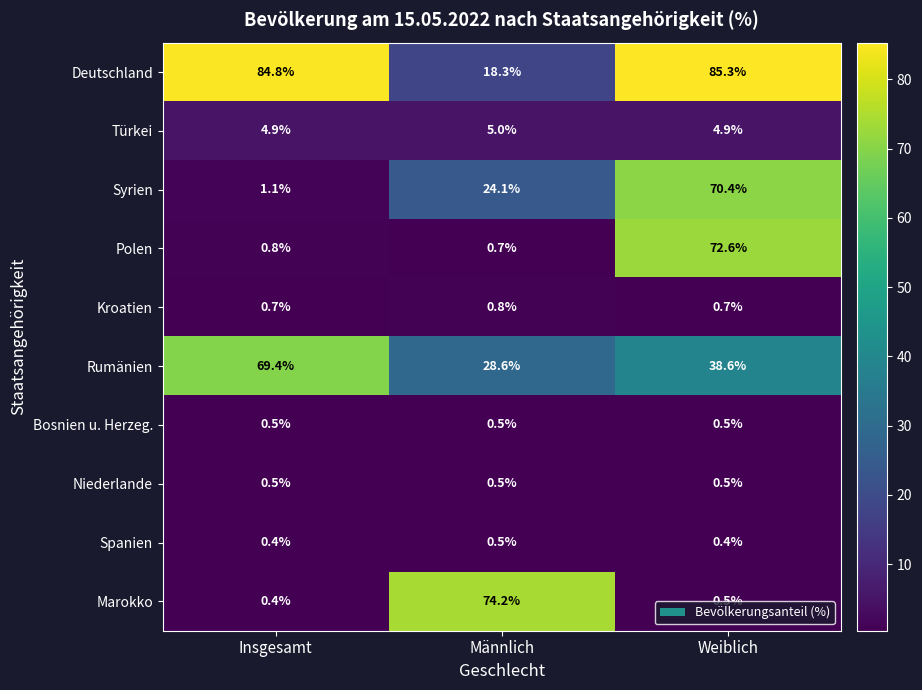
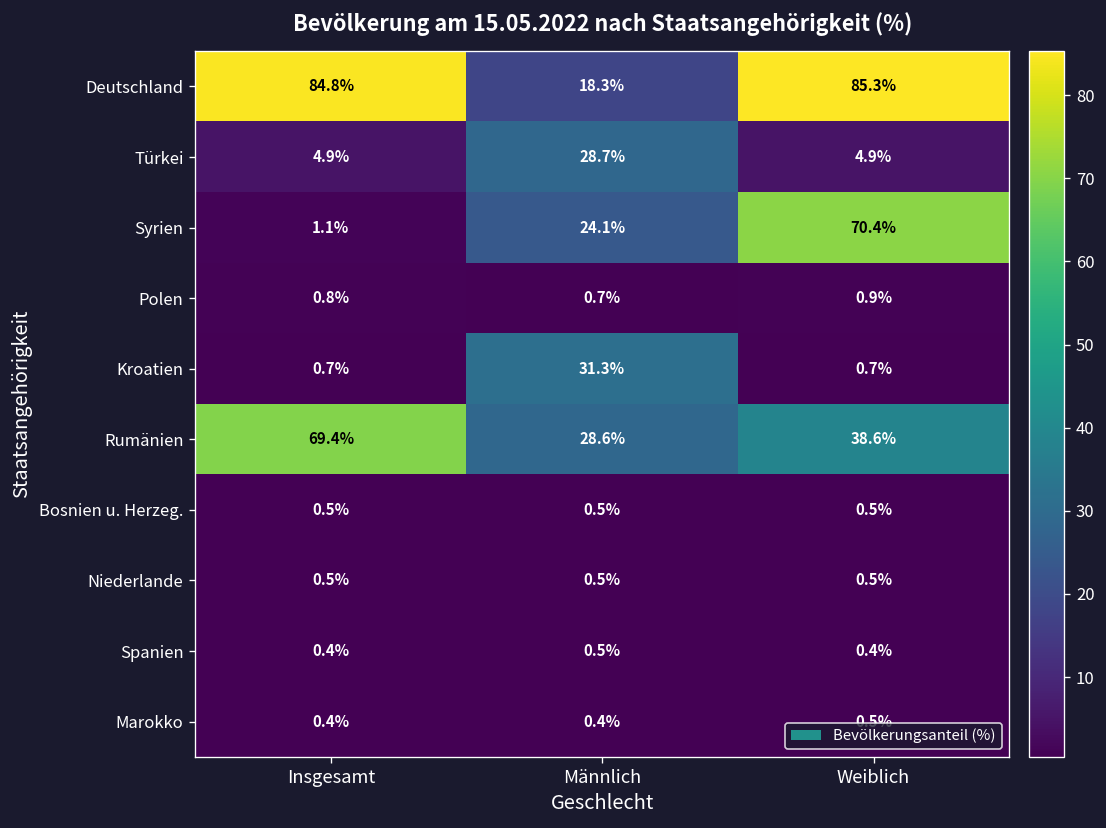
Türkei, Männlich: 5.0% -> 28.7%
Polen, Weiblich: 72.6% -> 0.9%
Kroatien, Männlich: 0.8% -> 31.3%
Marokko, Männlich: 74.2% -> 0.4%
